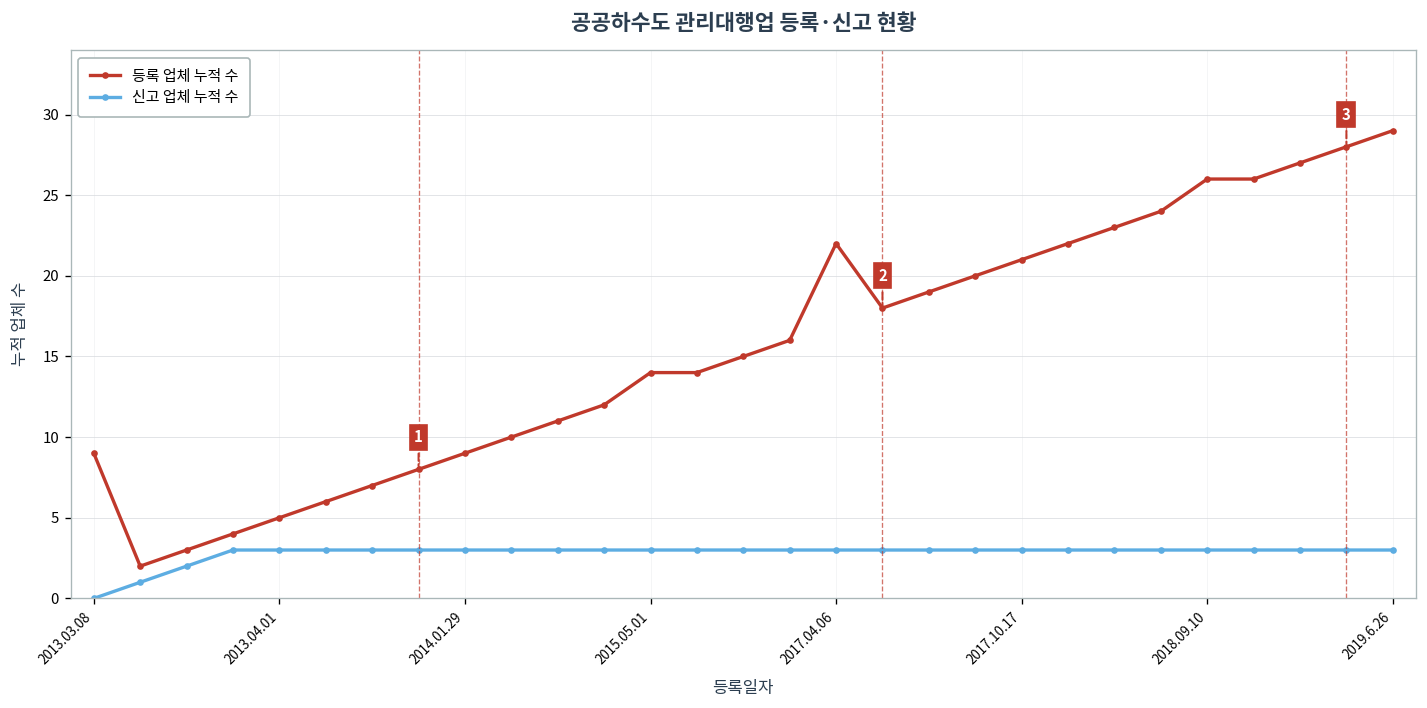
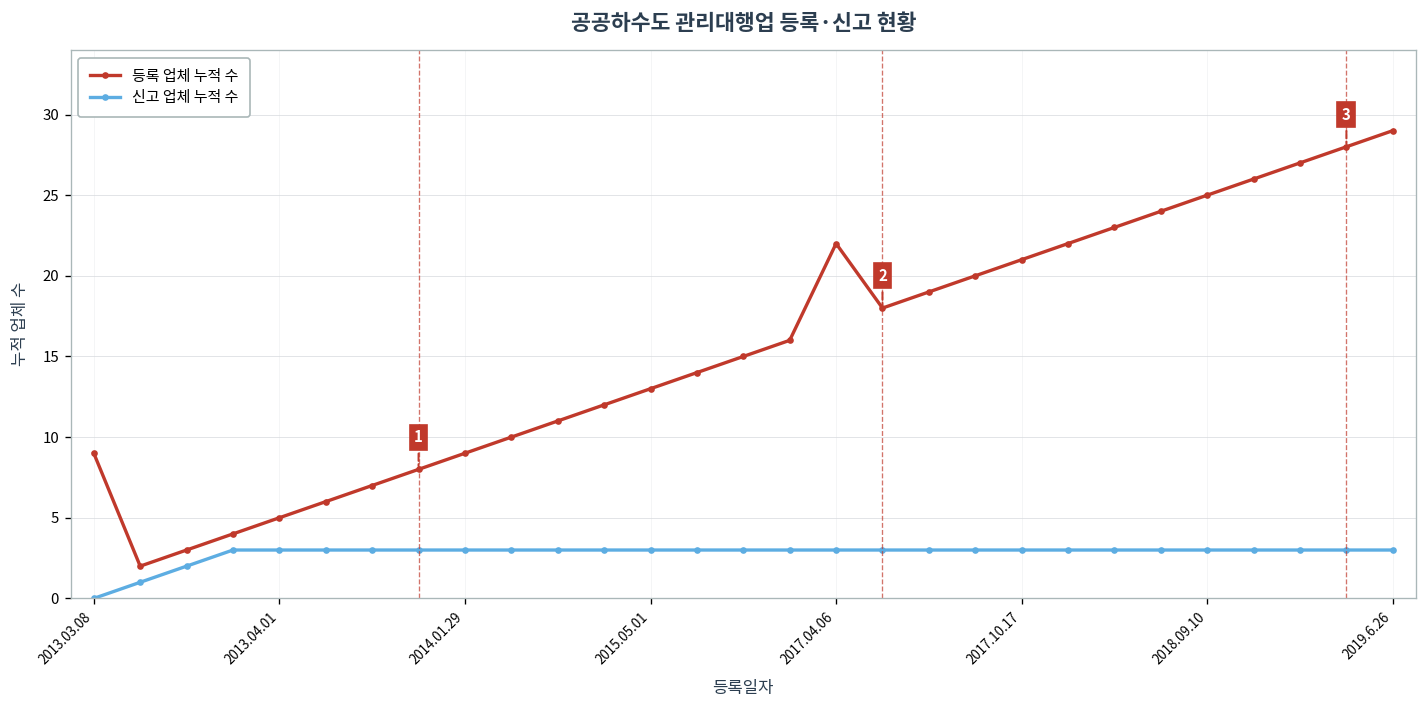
등록 업체 누적 수, 2015.05.01: 14 -> 13
등록 업체 누적 수, 2018.09.10: 26 -> 25
